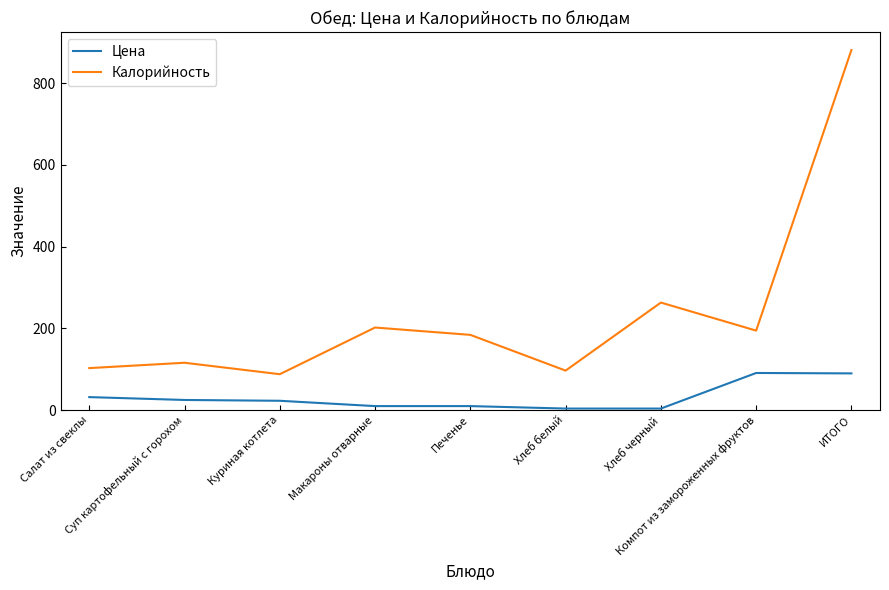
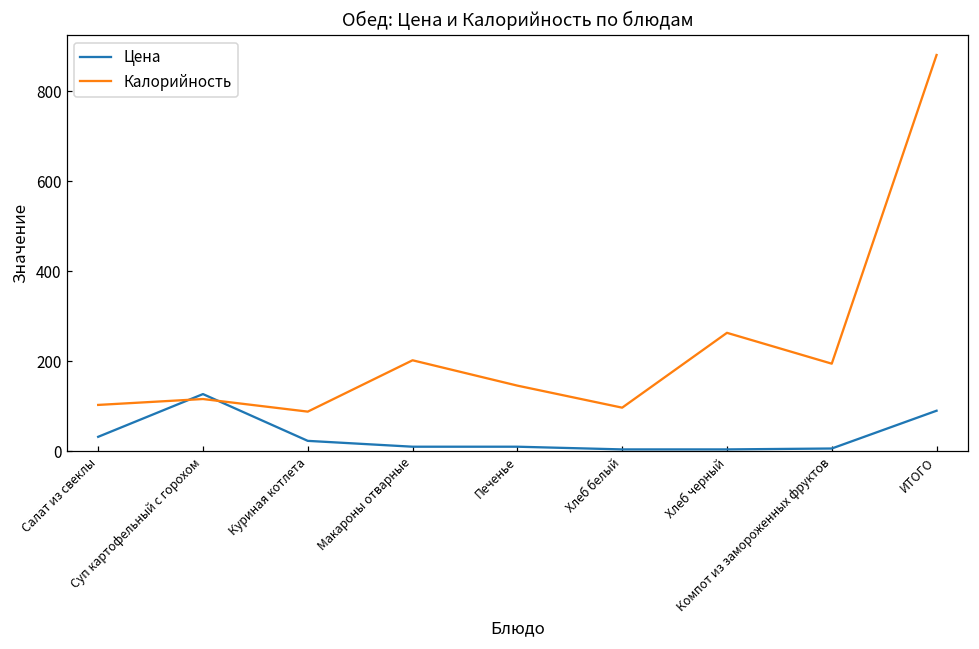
Цена, Суп картофельный с горохом: 30 -> 130
Калорийность, Печенье: 180 -> 150
Цена, Компот из замороженных фруктов: 90 -> 10
